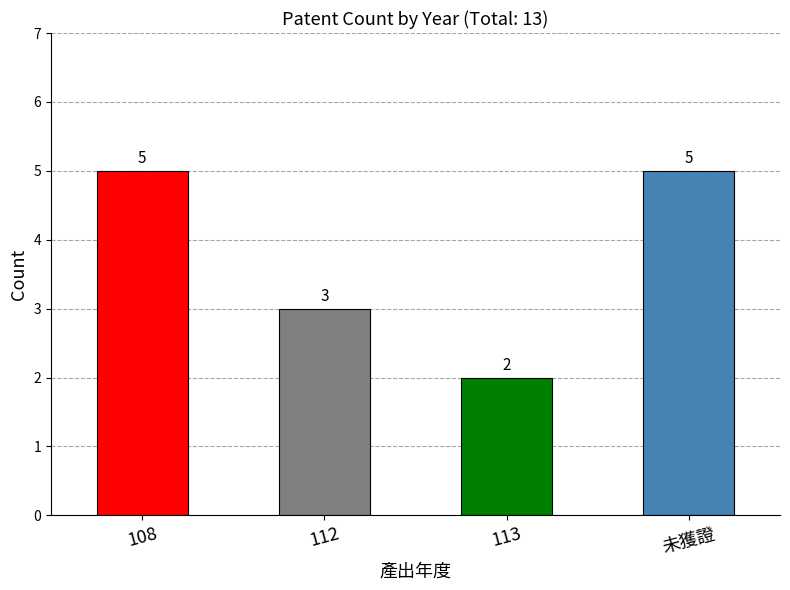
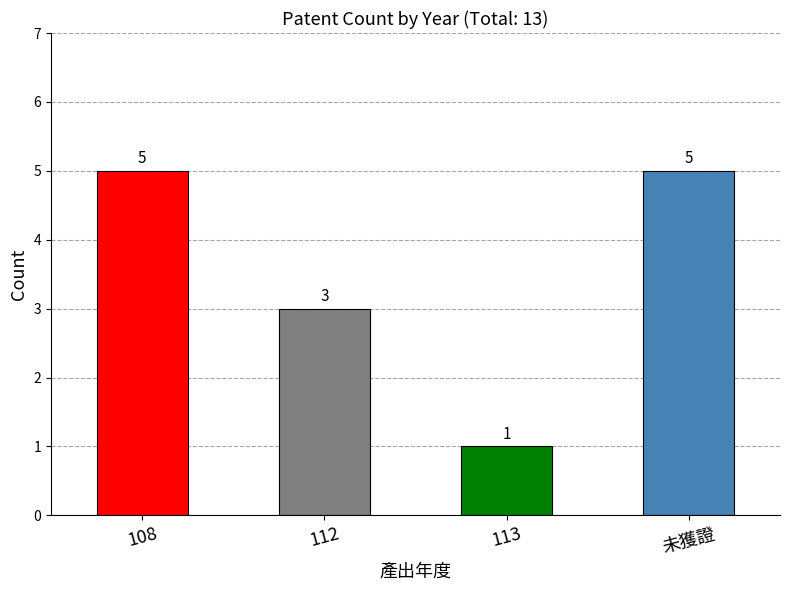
113: 2 -> 1
